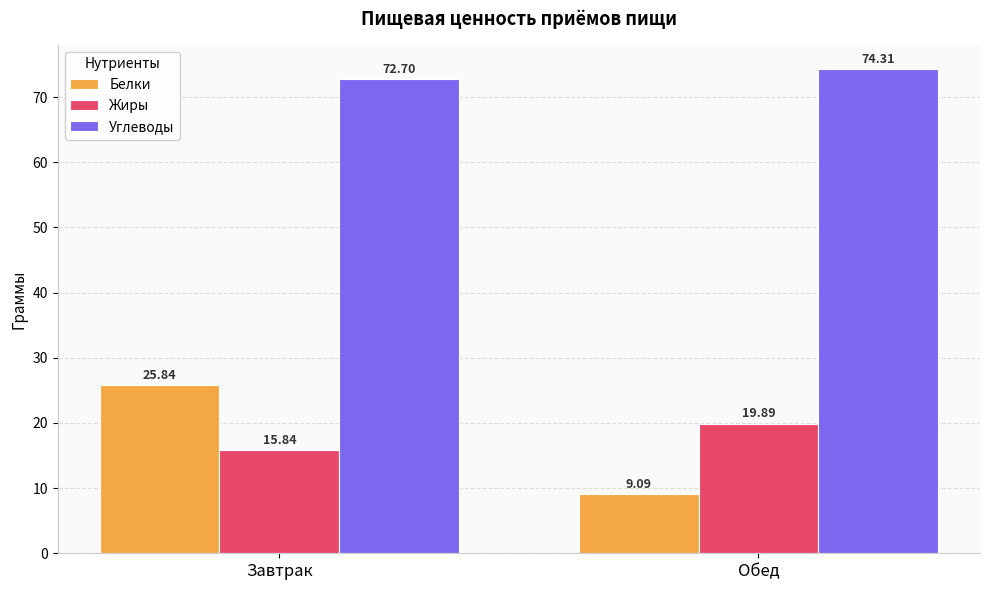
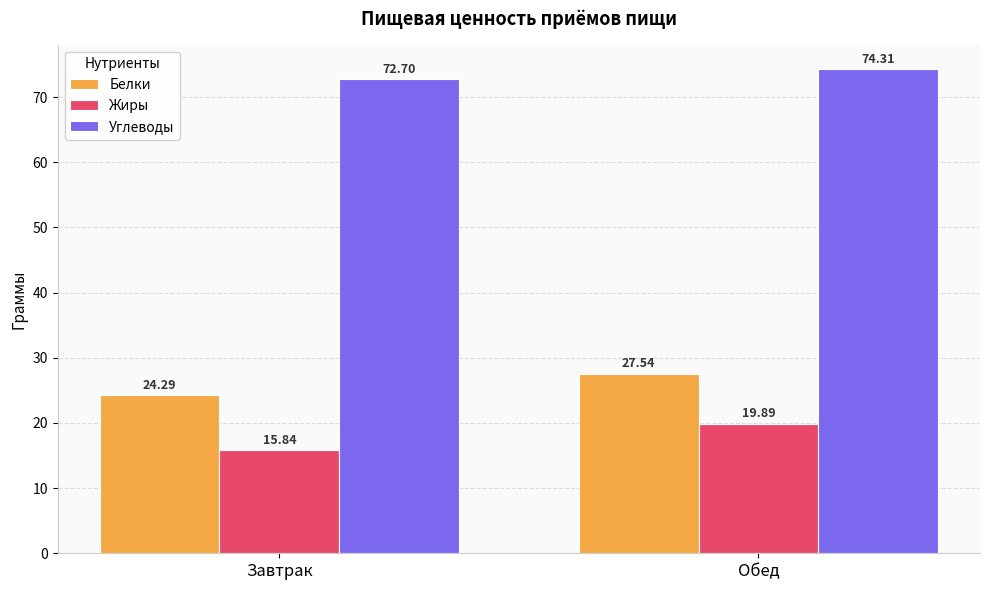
Белки, Завтрак: 25.84 -> 24.29
Белки, Обед: 9.09 -> 27.54
